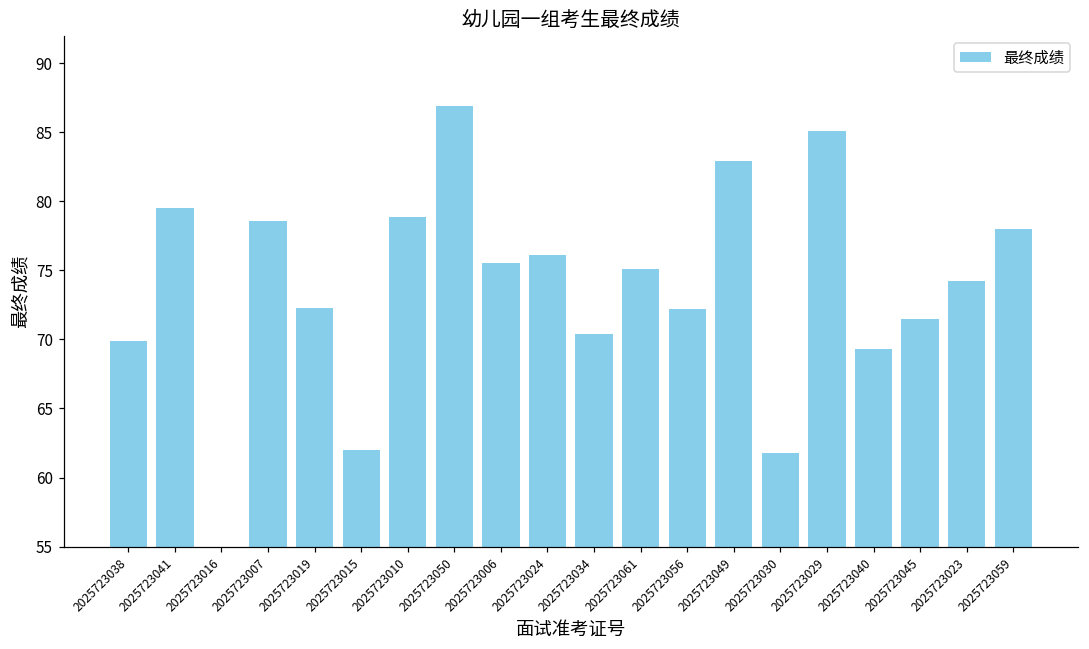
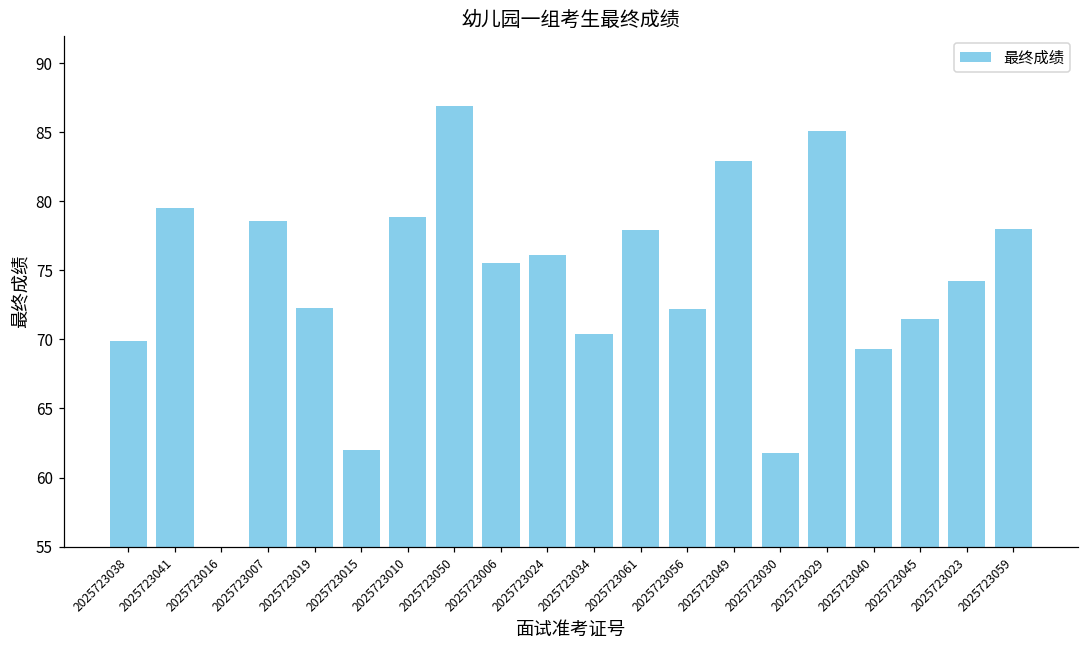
2025723061: 75.1 -> 77.9
